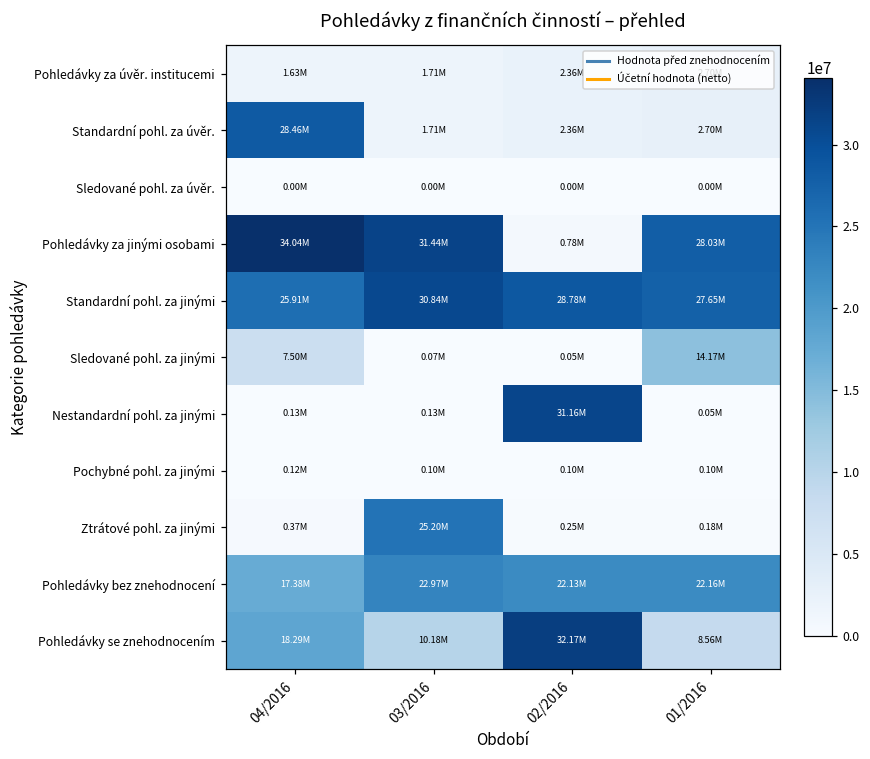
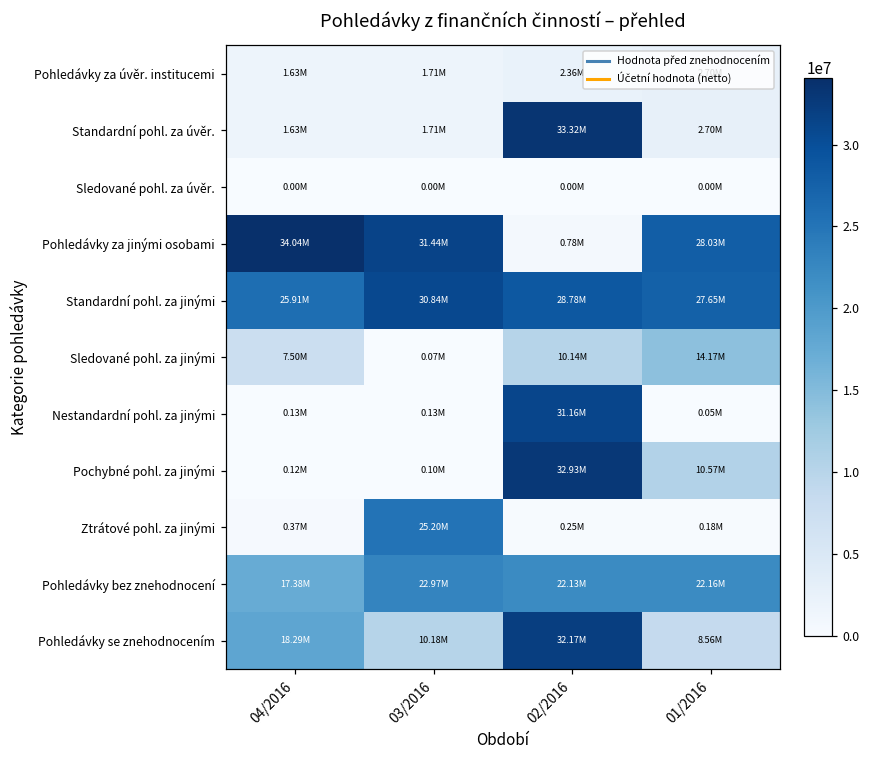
Standardní pohl. za úvěr., 04/2016: 28.46M -> 1.63M
Standardní pohl. za úvěr., 02/2016: 2.36M -> 33.32M
Sledované pohl. za jinými, 02/2016: 0.05M -> 10.14M
Pochybné pohl. za jinými, 02/2016: 0.10M -> 32.93M
Pochybné pohl. za jinými, 01/2016: 0.10M -> 10.57M
